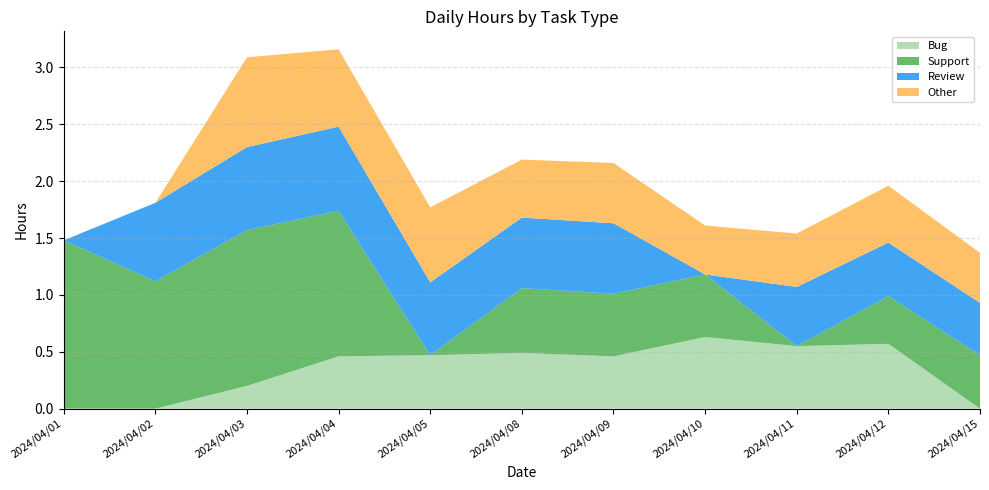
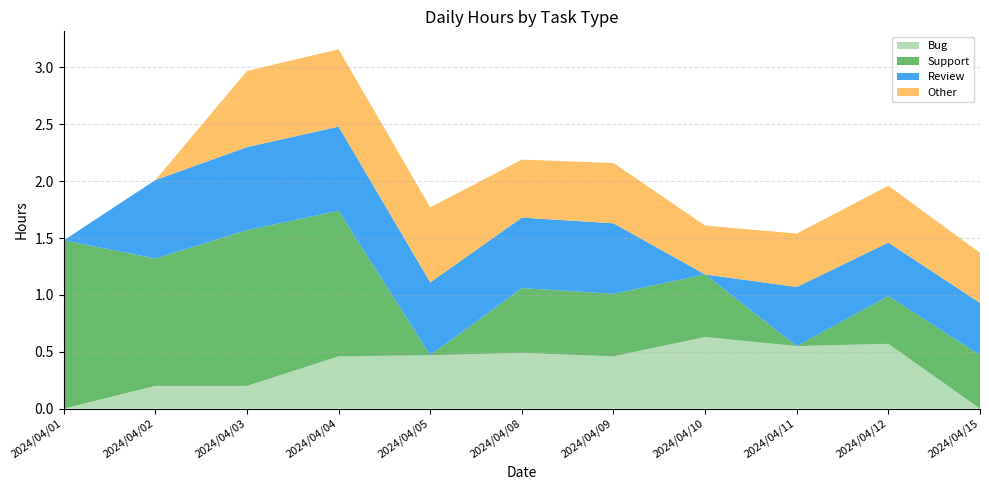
Bug, 2024/04/02: 0.0 -> 0.2
Other, 2024/04/03: 0.79 -> 0.67
